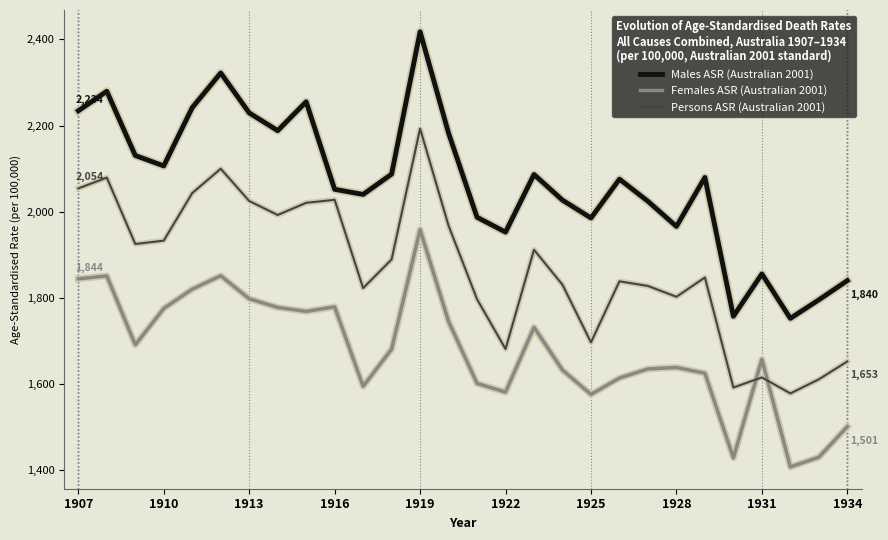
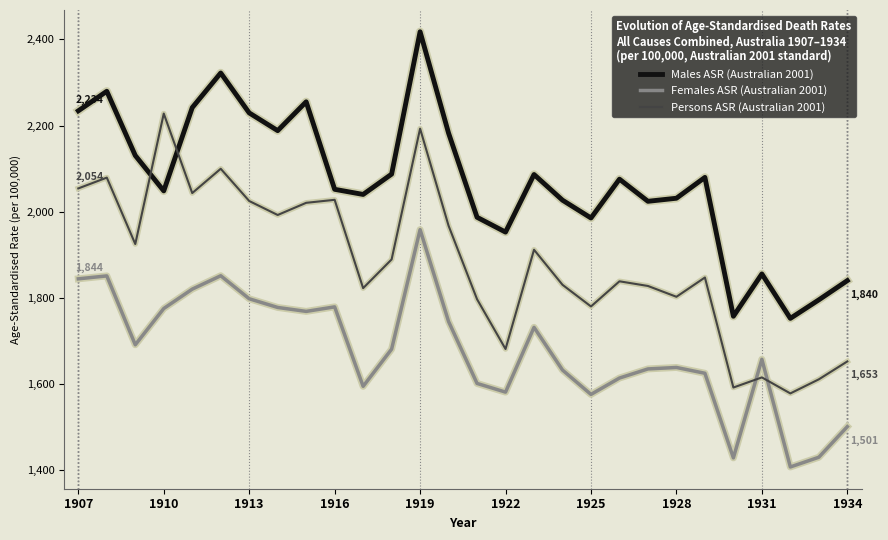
Males ASR (Australian 2001), 1910: 2,110 -> 2,050
Persons ASR (Australian 2001), 1910: 1,930 -> 2,230
Persons ASR (Australian 2001), 1925: 1,700 -> 1,780
Males ASR (Australian 2001), 1928: 1,970 -> 2,030
